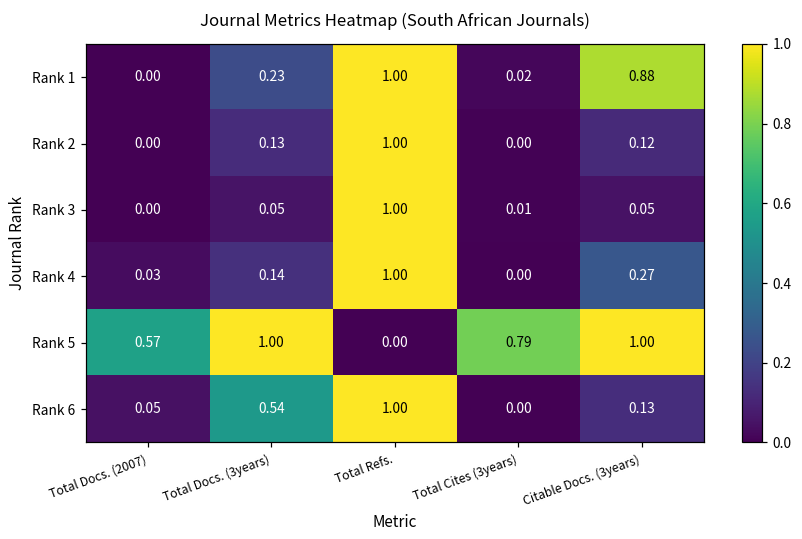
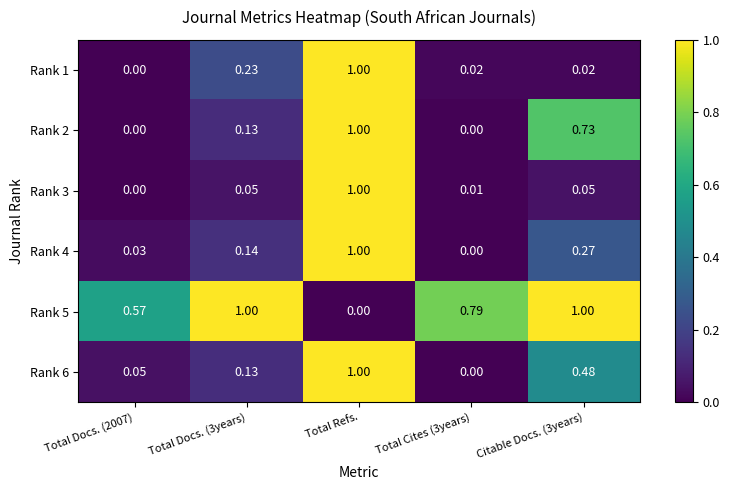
Rank 1, Citable Docs. (3years): 0.88 -> 0.02
Rank 2, Citable Docs. (3years): 0.12 -> 0.73
Rank 6, Total Docs. (3years): 0.54 -> 0.13
Rank 6, Citable Docs. (3years): 0.13 -> 0.48
